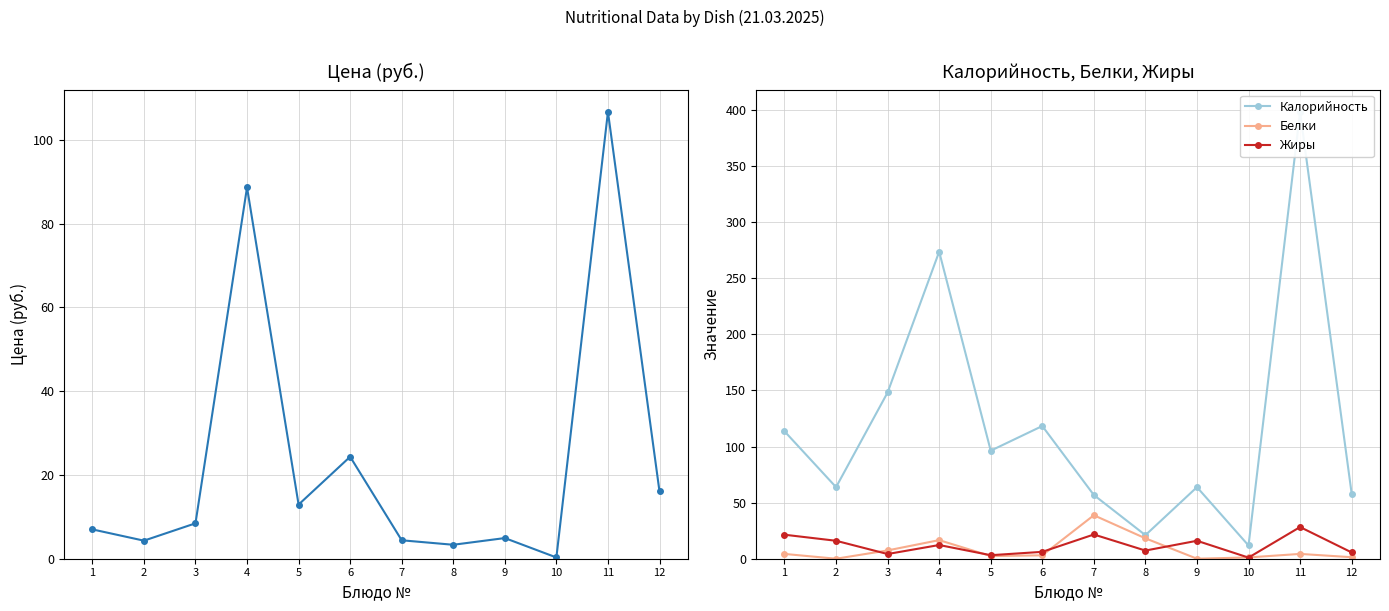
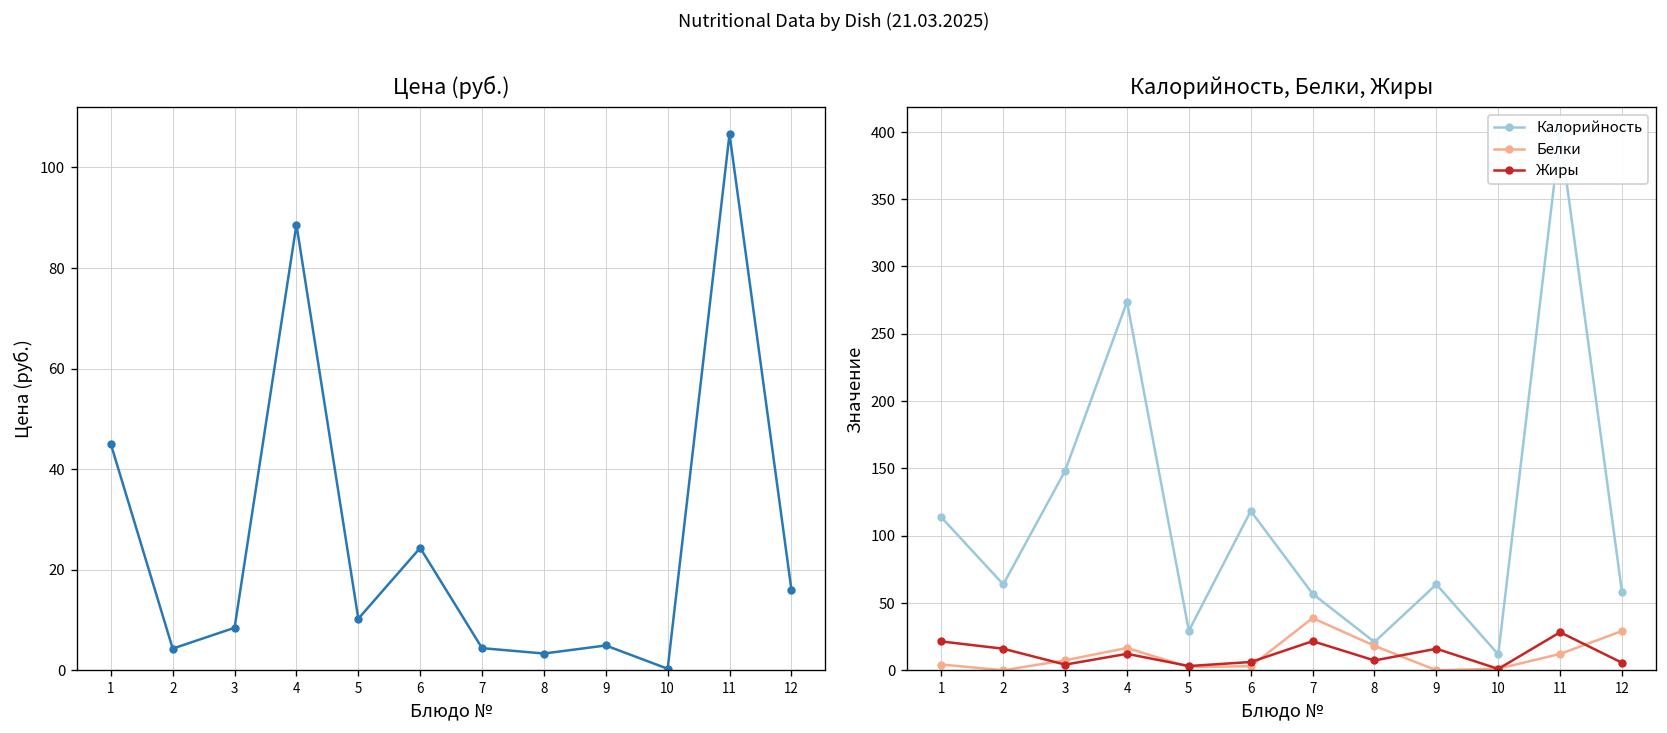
Цена (руб.), 1: 7 -> 45
Цена (руб.), 5: 13 -> 10
Калорийность, Белки, Жиры, Калорийность, 5: 96 -> 29
Калорийность, Белки, Жиры, Белки, 11: 4 -> 12
Калорийность, Белки, Жиры, Белки, 12: 1 -> 29
